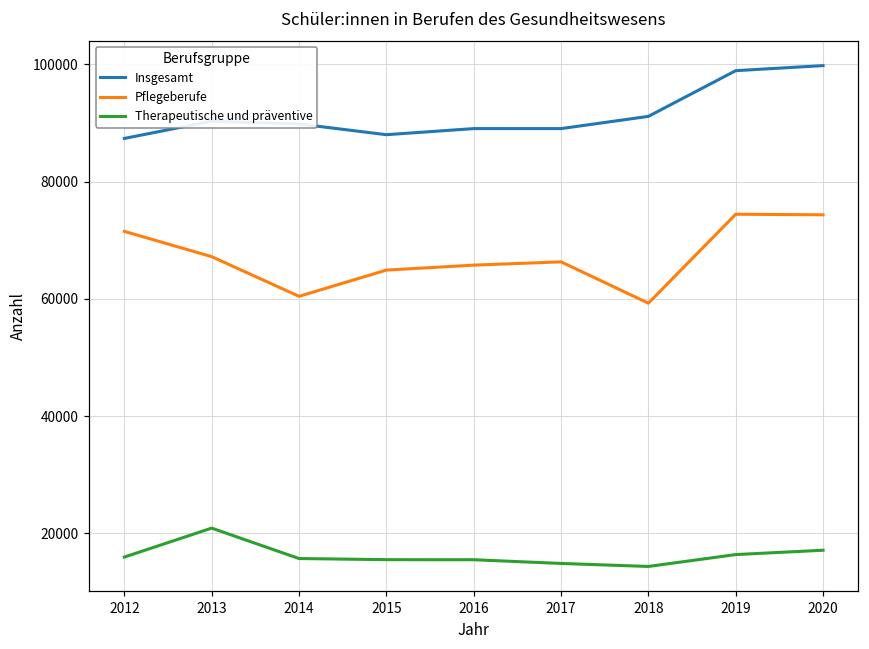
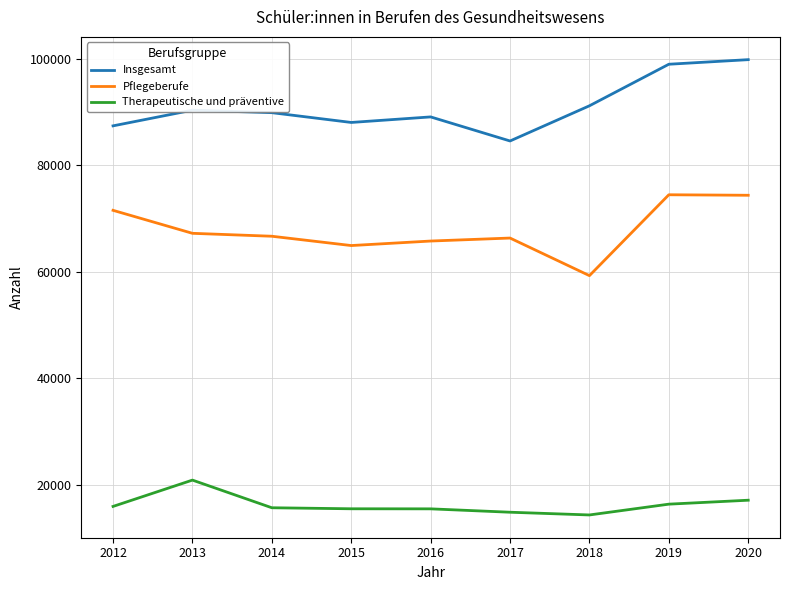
Pflegeberufe, 2014: 60000 -> 67000
Insgesamt, 2017: 89000 -> 85000
